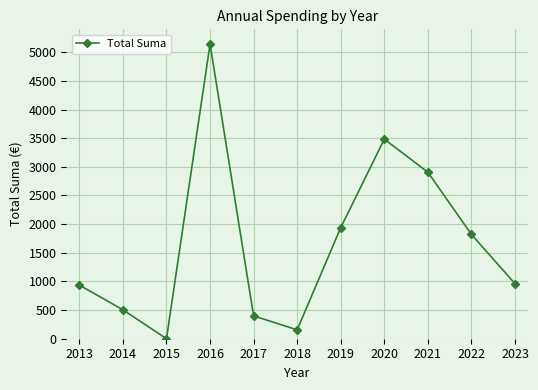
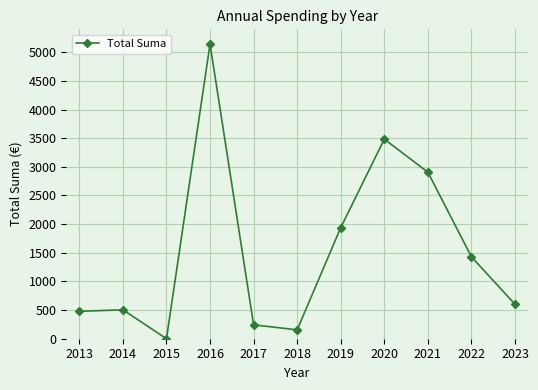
2013: 900 -> 500
2017: 400 -> 200
2022: 1800 -> 1400
2023: 1000 -> 600
